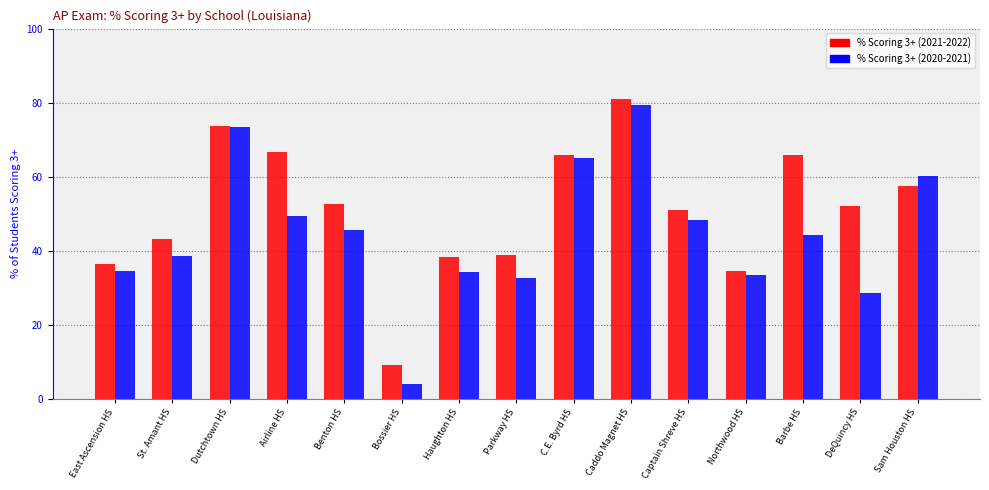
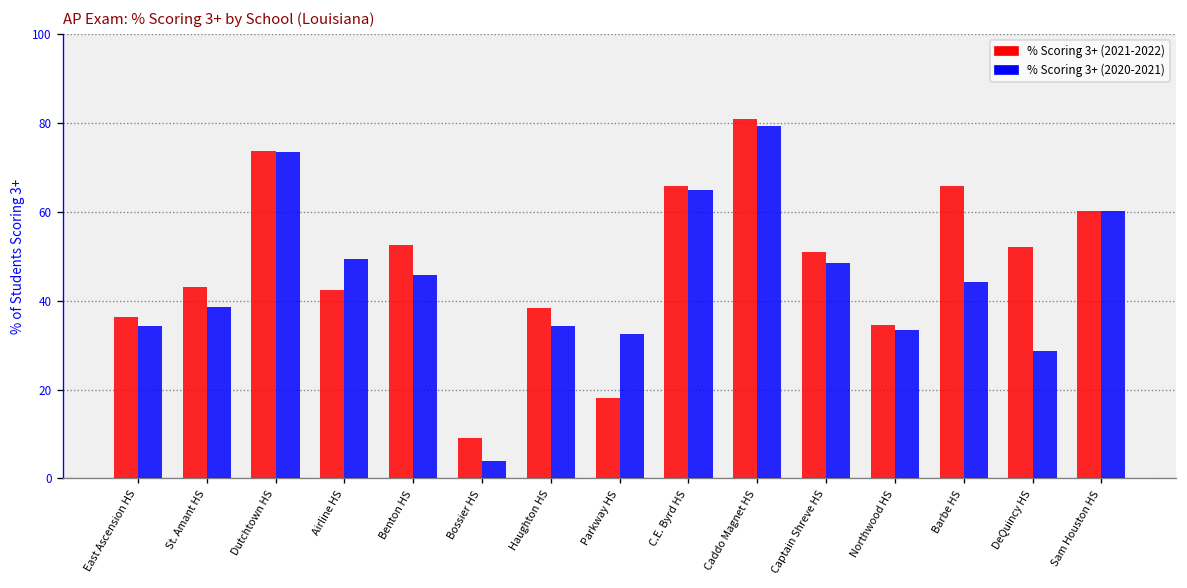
% Scoring 3+ (2021-2022), Airline HS: 67 -> 42
% Scoring 3+ (2021-2022), Parkway HS: 39 -> 18
% Scoring 3+ (2021-2022), Sam Houston HS: 57 -> 60
